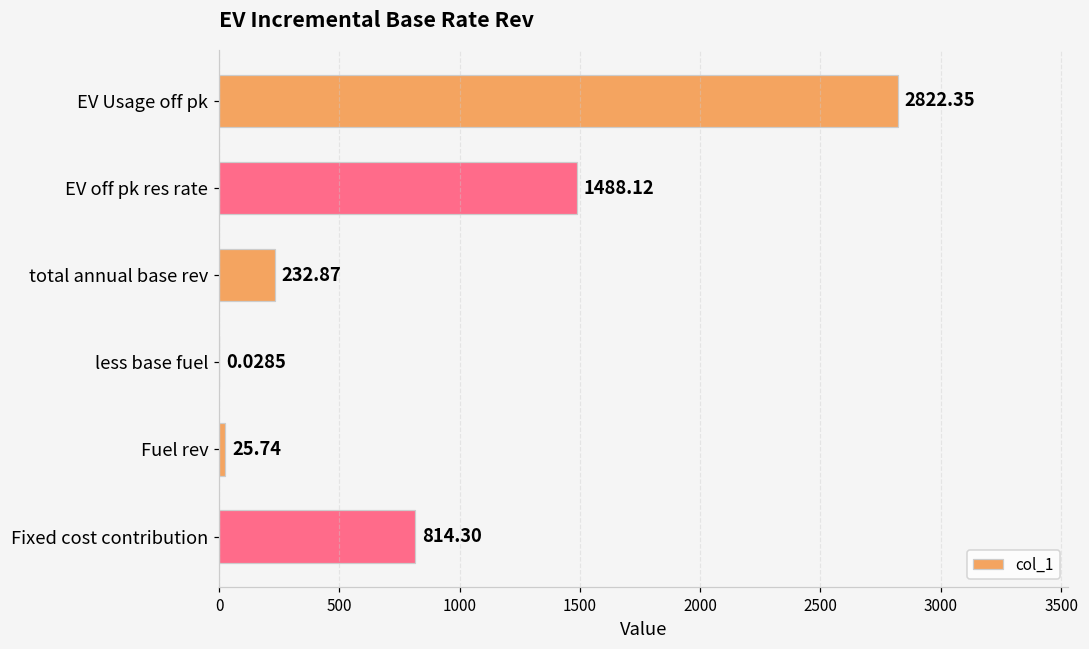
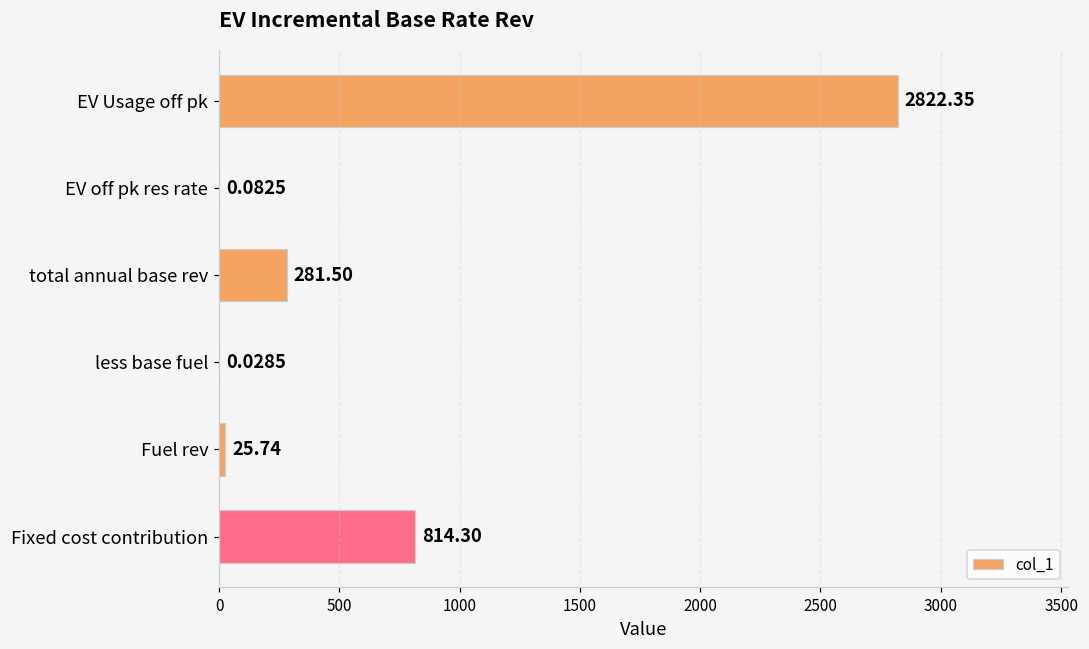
EV off pk res rate: 1488.12 -> 0.0825
total annual base rev: 232.87 -> 281.50
